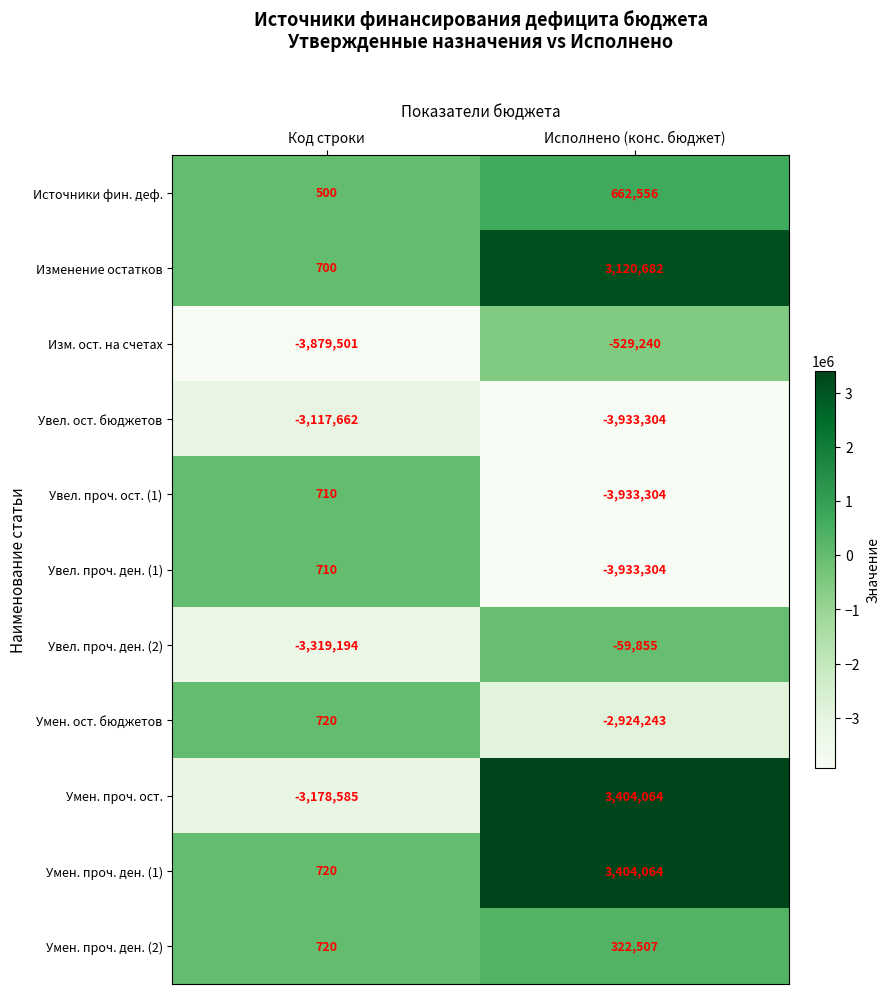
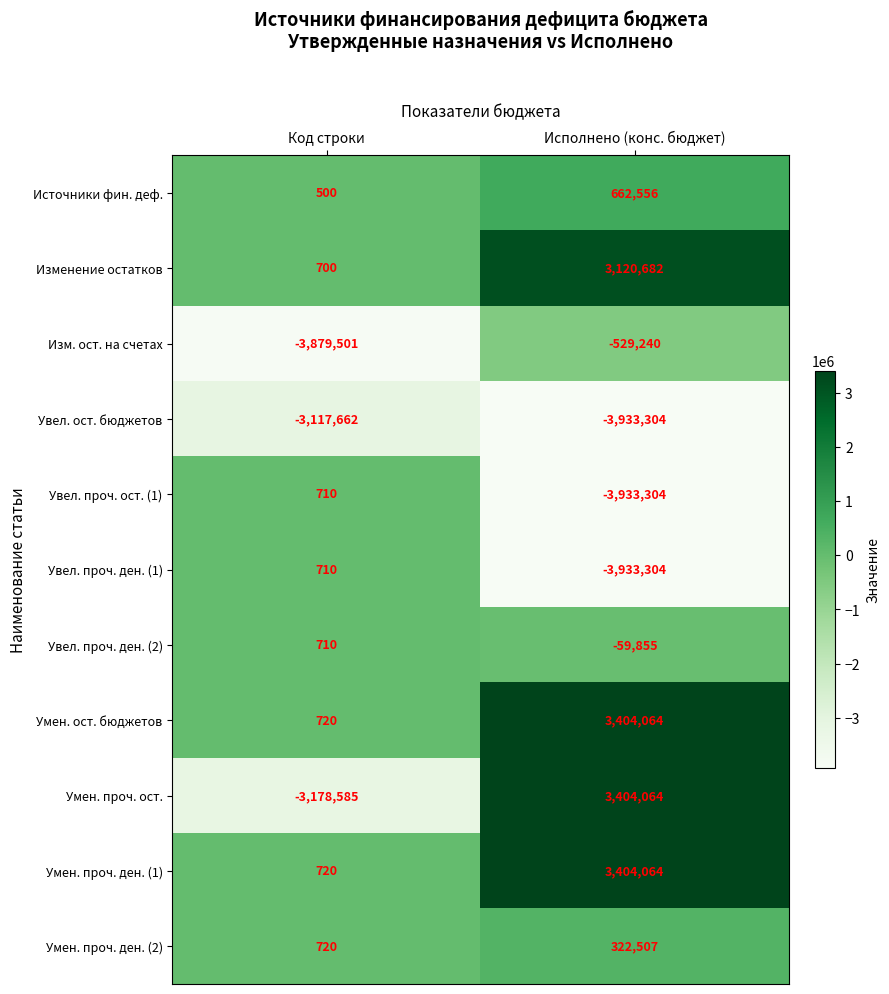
Увел. проч. ден. (2), Код строки: -3,319,194 -> 710
Умен. ост. бюджетов, Исполнено (конс. бюджет): -2,924,243 -> 3,404,064
